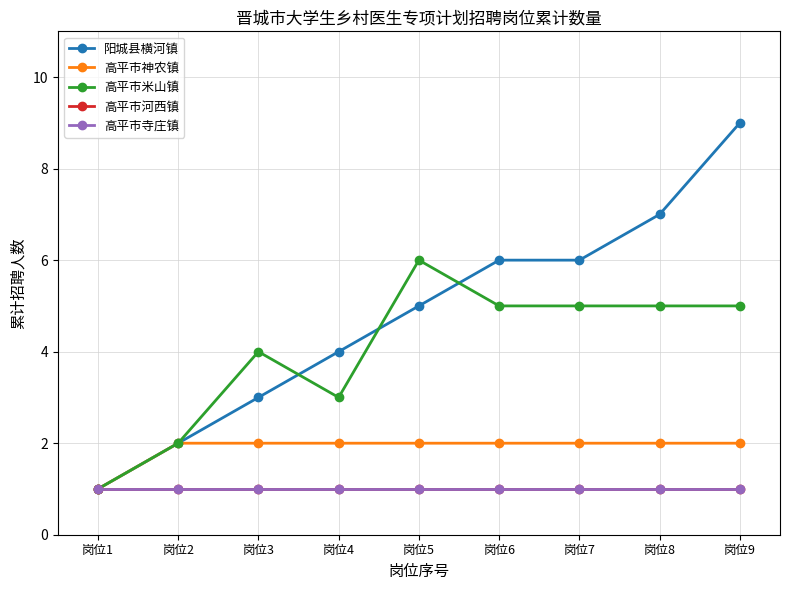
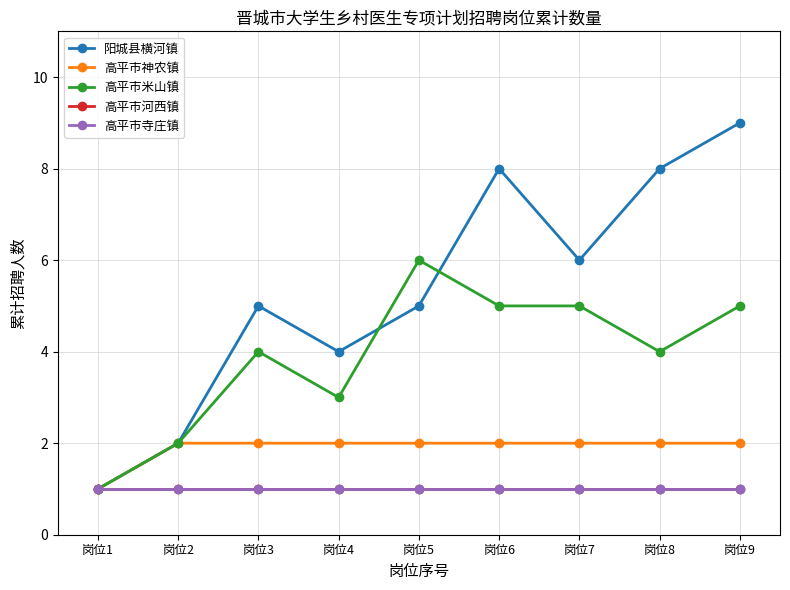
阳城县横河镇, 岗位3: 3 -> 5
阳城县横河镇, 岗位6: 6 -> 8
阳城县横河镇, 岗位8: 7 -> 8
高平市米山镇, 岗位8: 5 -> 4
